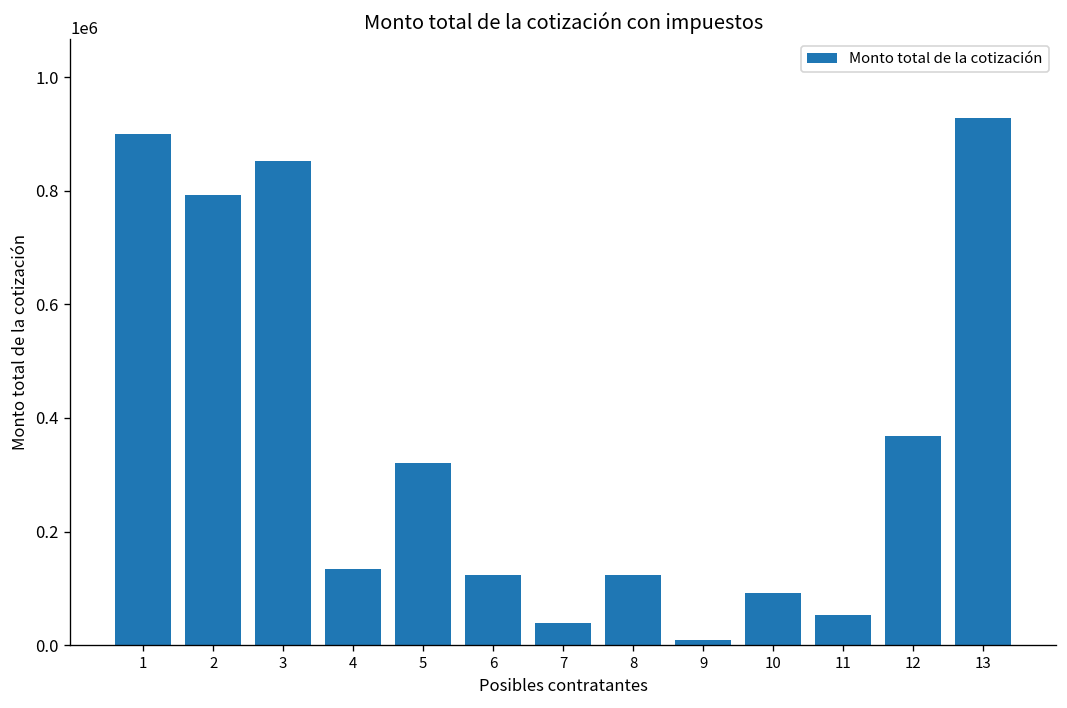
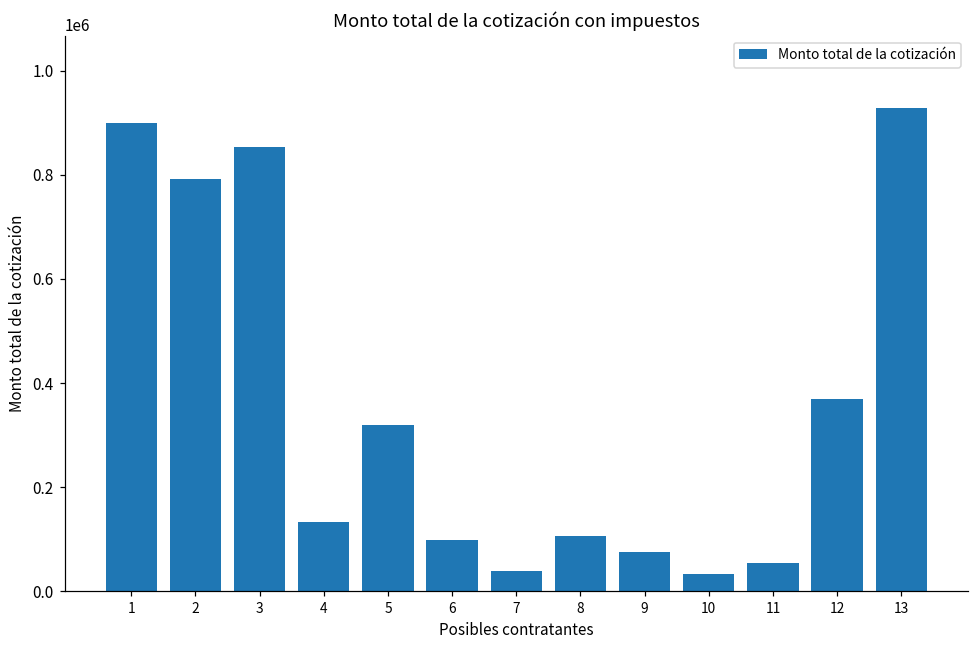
6: 120000 -> 100000
8: 120000 -> 110000
9: 10000 -> 80000
10: 90000 -> 30000
